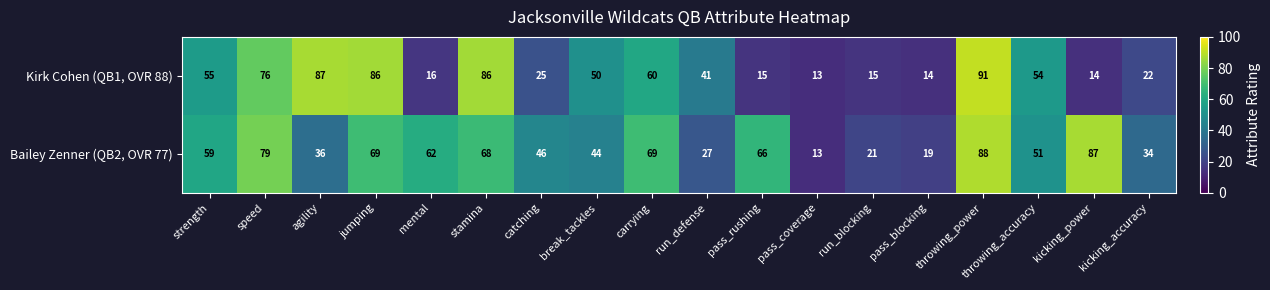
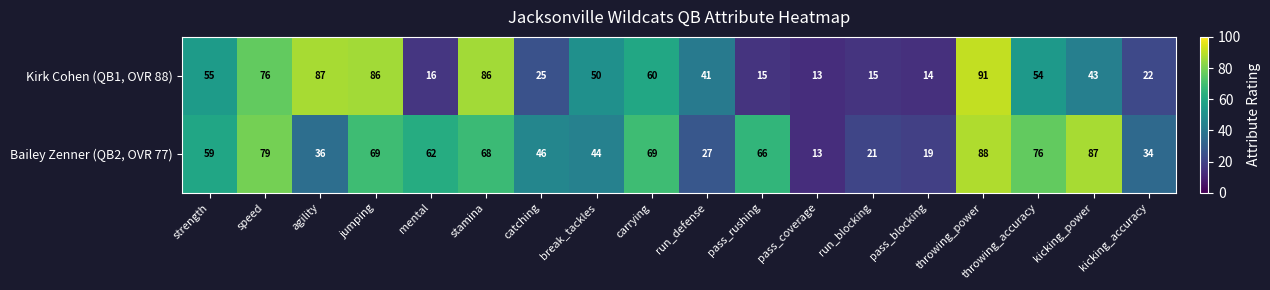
Kirk Cohen (QB1, OVR 88), kicking_power: 14 -> 43
Bailey Zenner (QB2, OVR 77), throwing_accuracy: 51 -> 76
